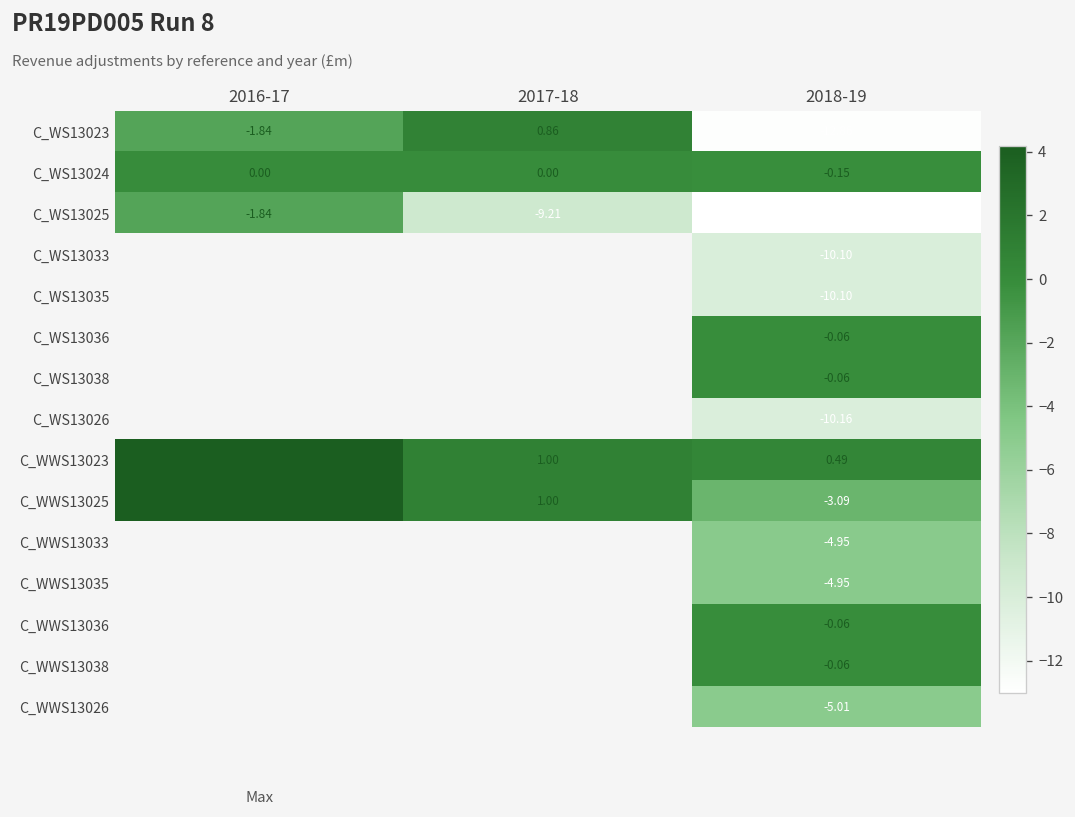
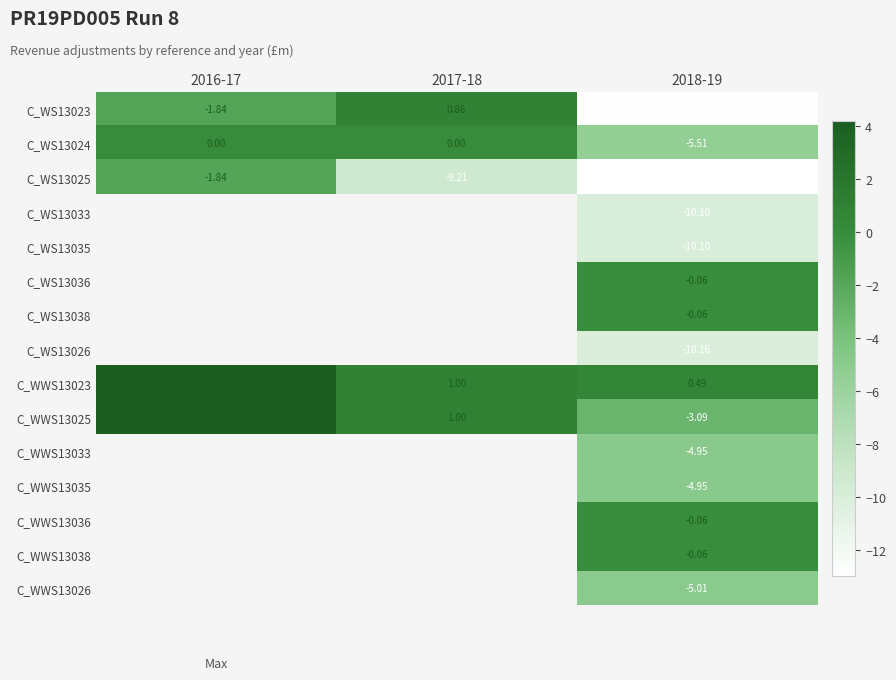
C_WS13024, 2018-19: -0.15 -> -5.51
